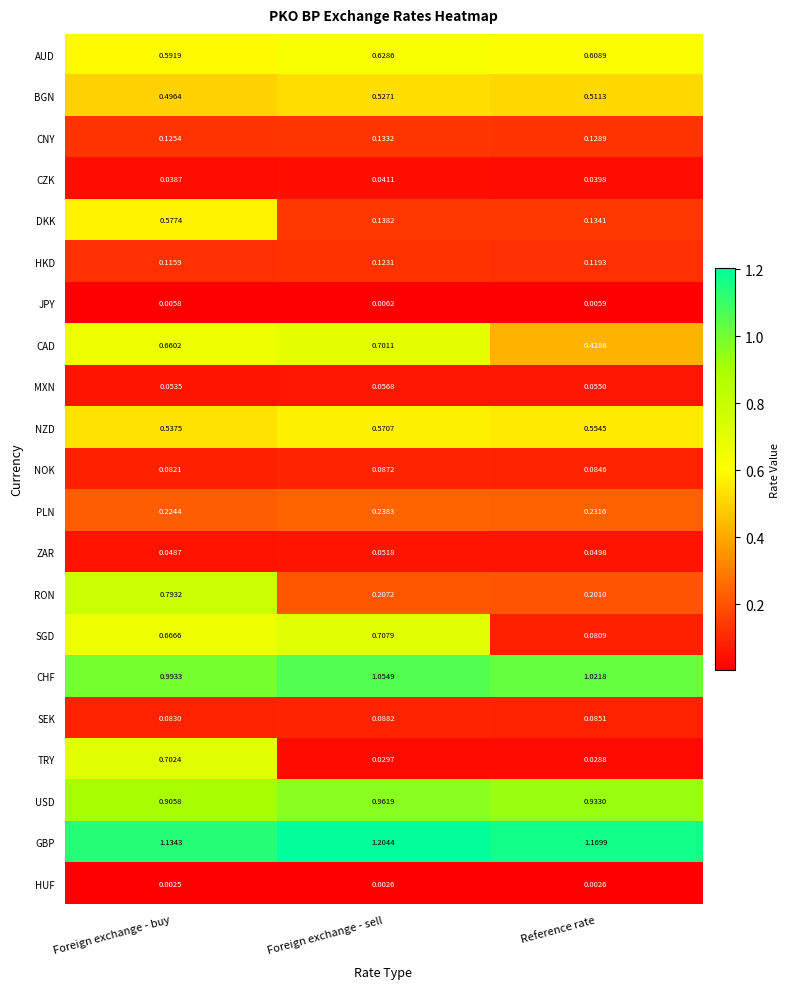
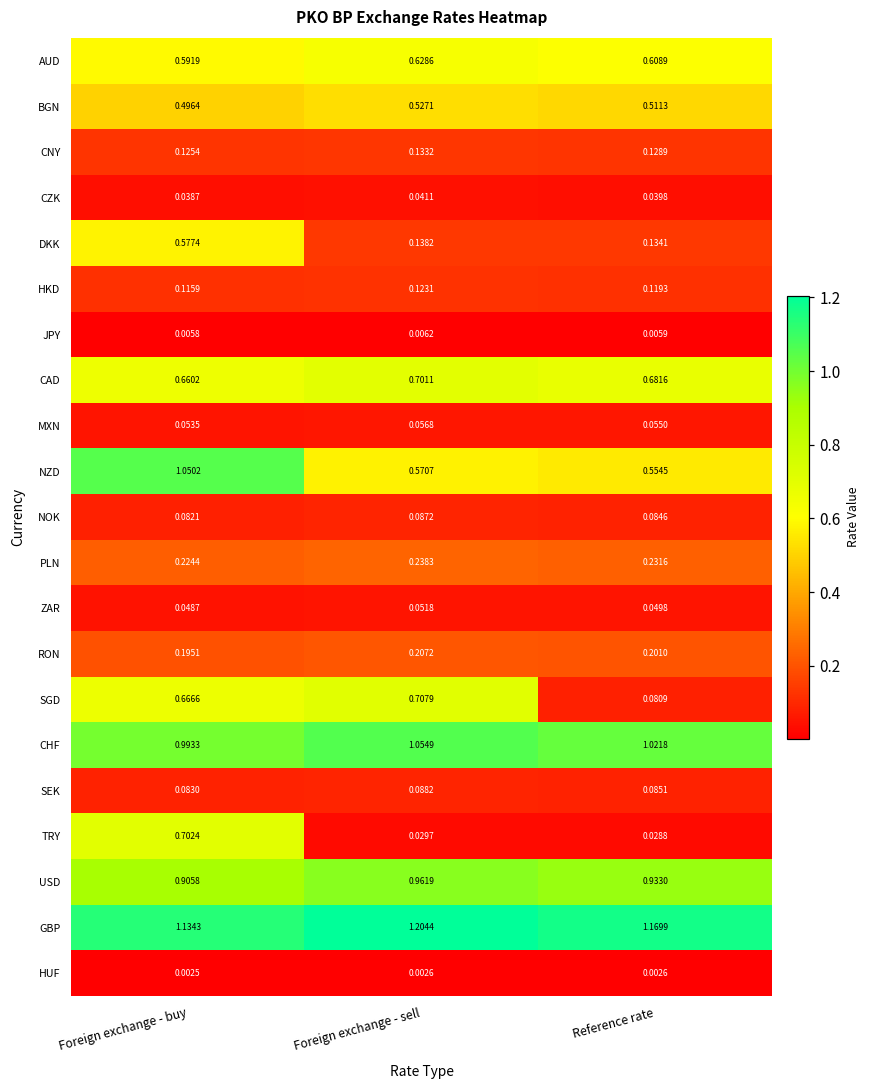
CAD, Reference rate: 0.4286 -> 0.6816
NZD, Foreign exchange - buy: 0.5375 -> 1.0502
RON, Foreign exchange - buy: 0.7932 -> 0.1951
